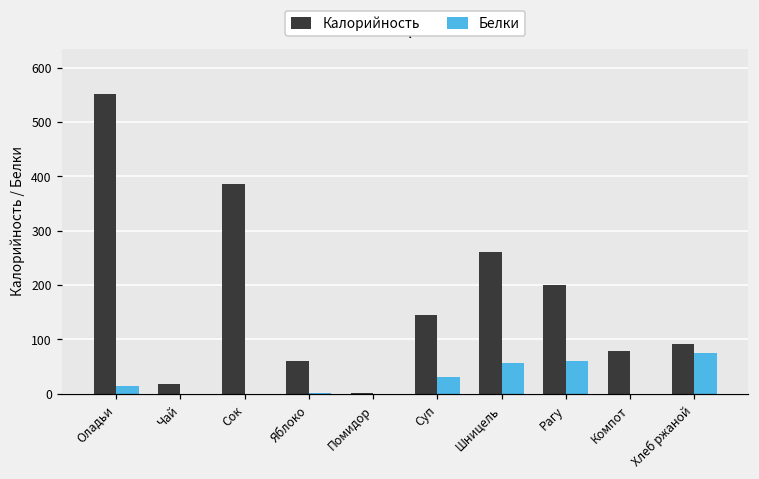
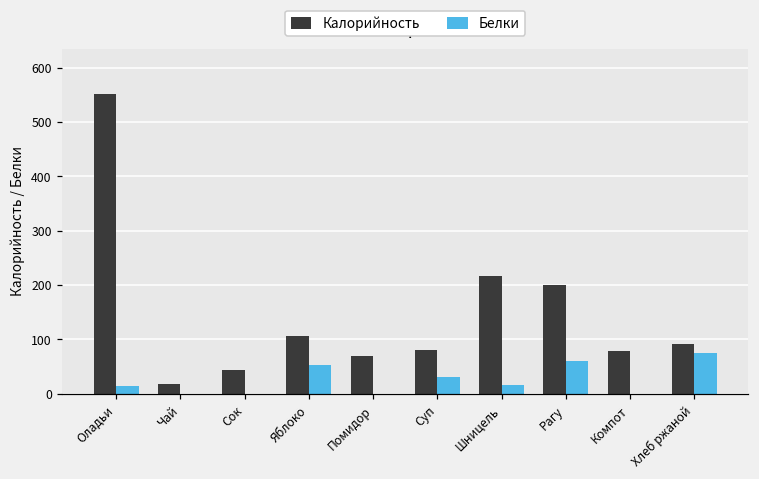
Калорийность, Сок: 390 -> 40
Калорийность, Яблоко: 60 -> 110
Белки, Яблоко: 0 -> 50
Калорийность, Помидор: 0 -> 70
Калорийность, Суп: 150 -> 80
Калорийность, Шницель: 260 -> 220
Белки, Шницель: 60 -> 20
